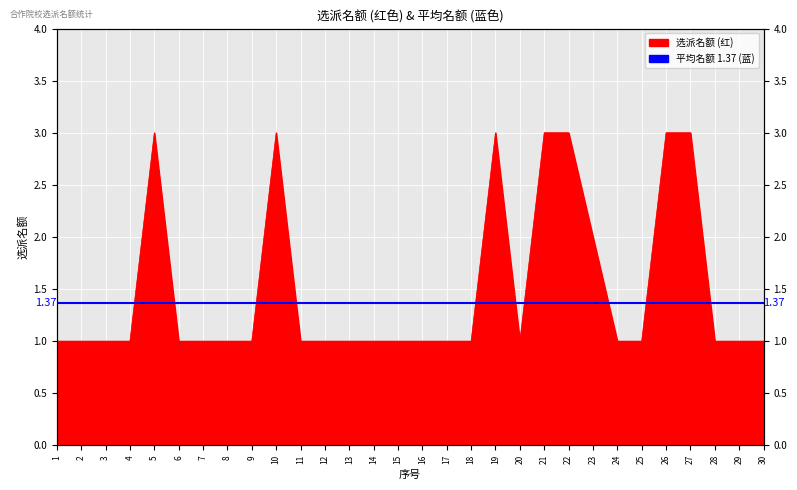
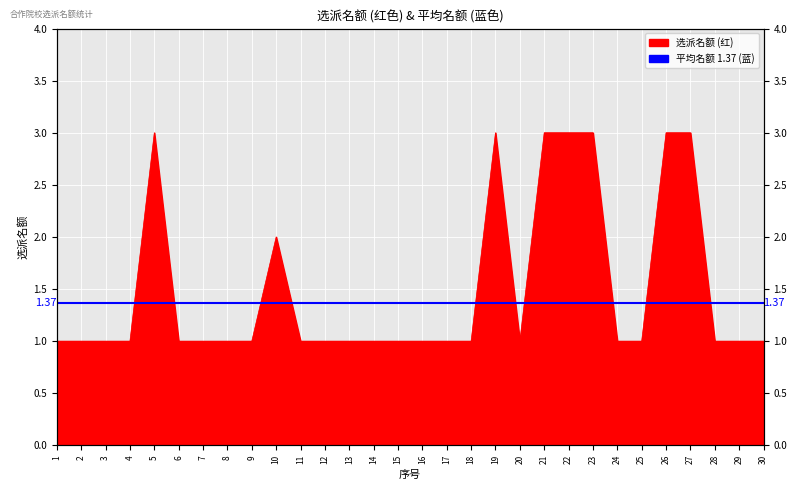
10: 3 -> 2
23: 2 -> 3
